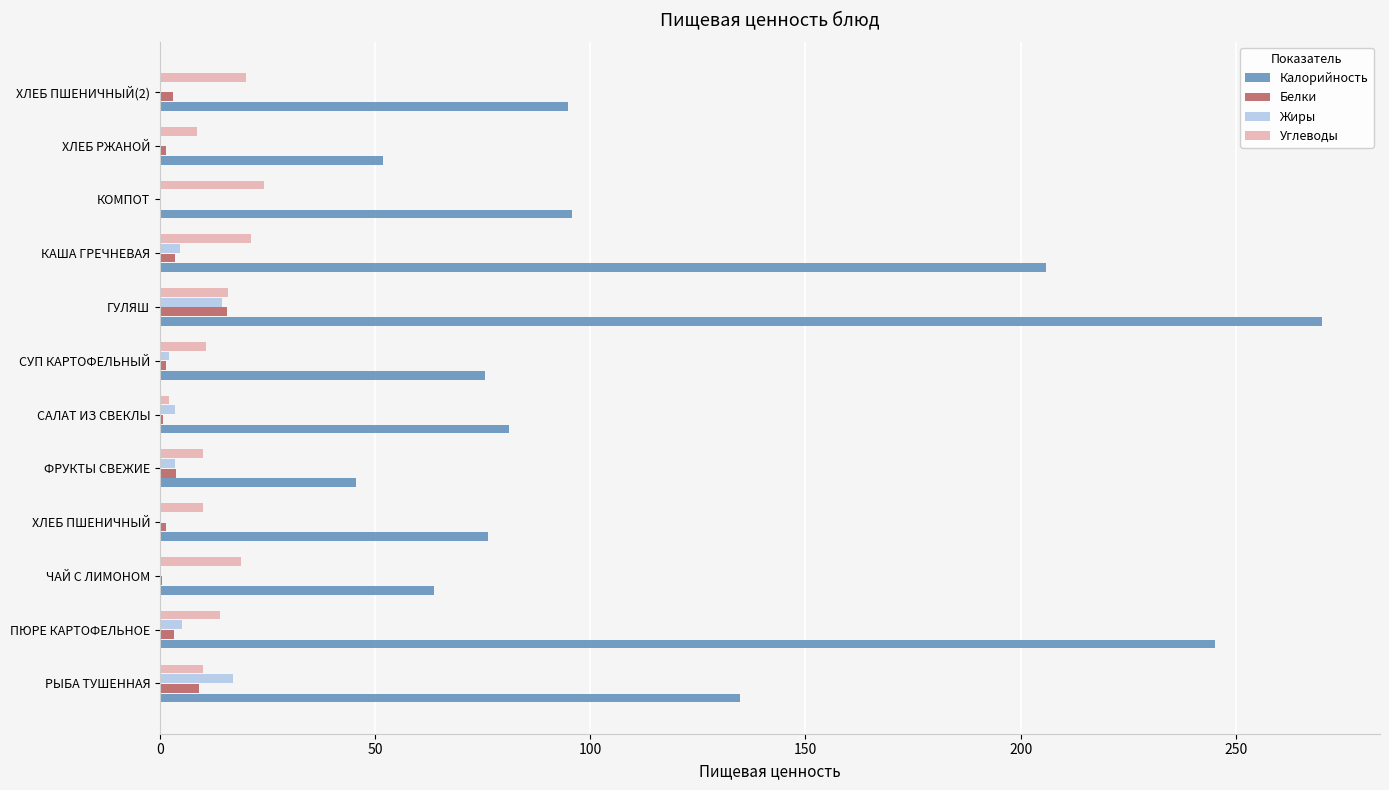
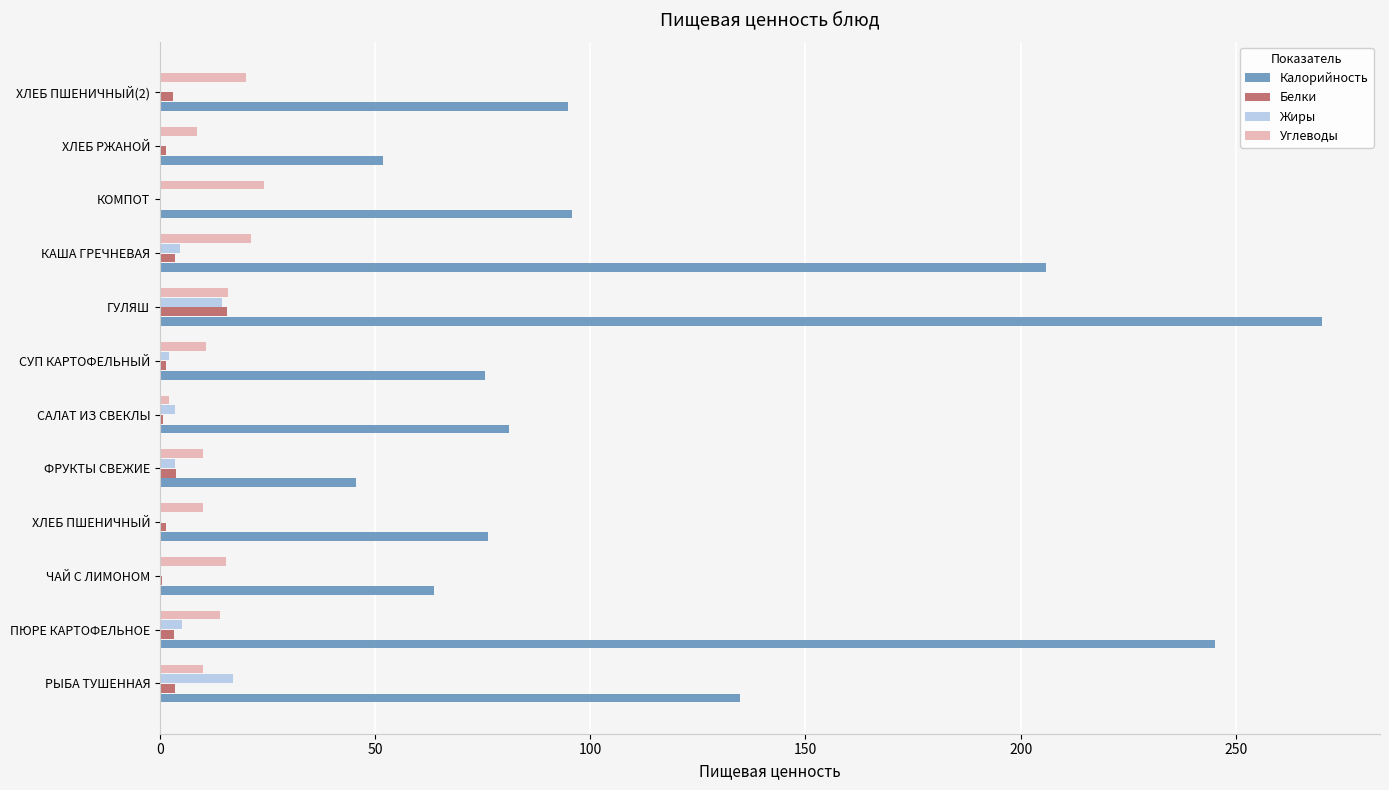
Углеводы, ЧАЙ С ЛИМОНОМ: 19 -> 15
Белки, РЫБА ТУШЕННАЯ: 9 -> 3
